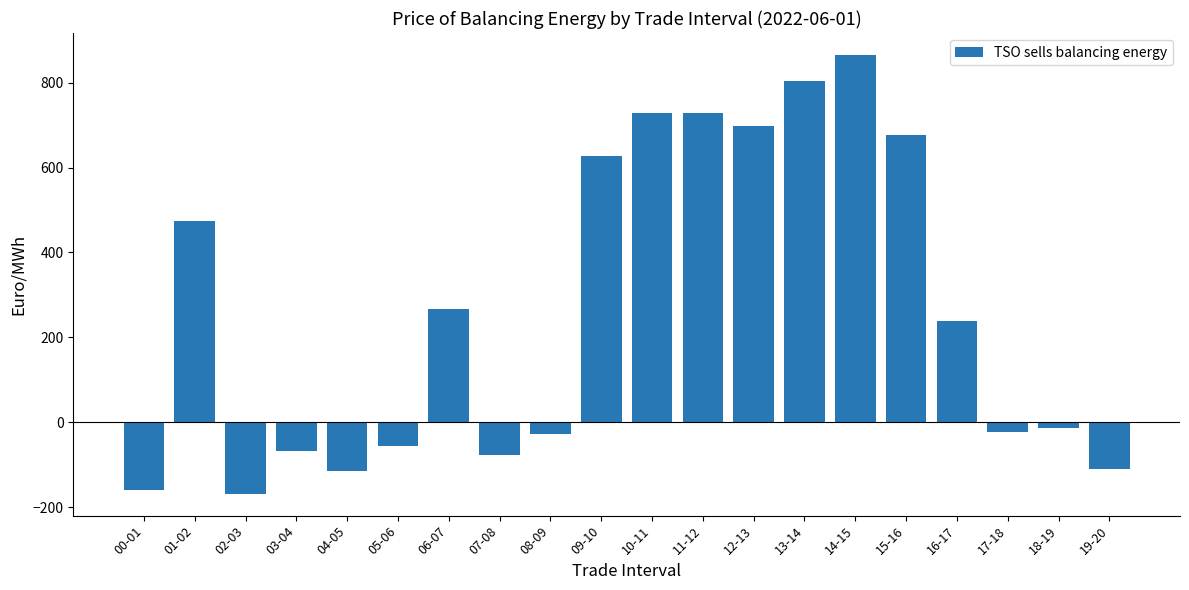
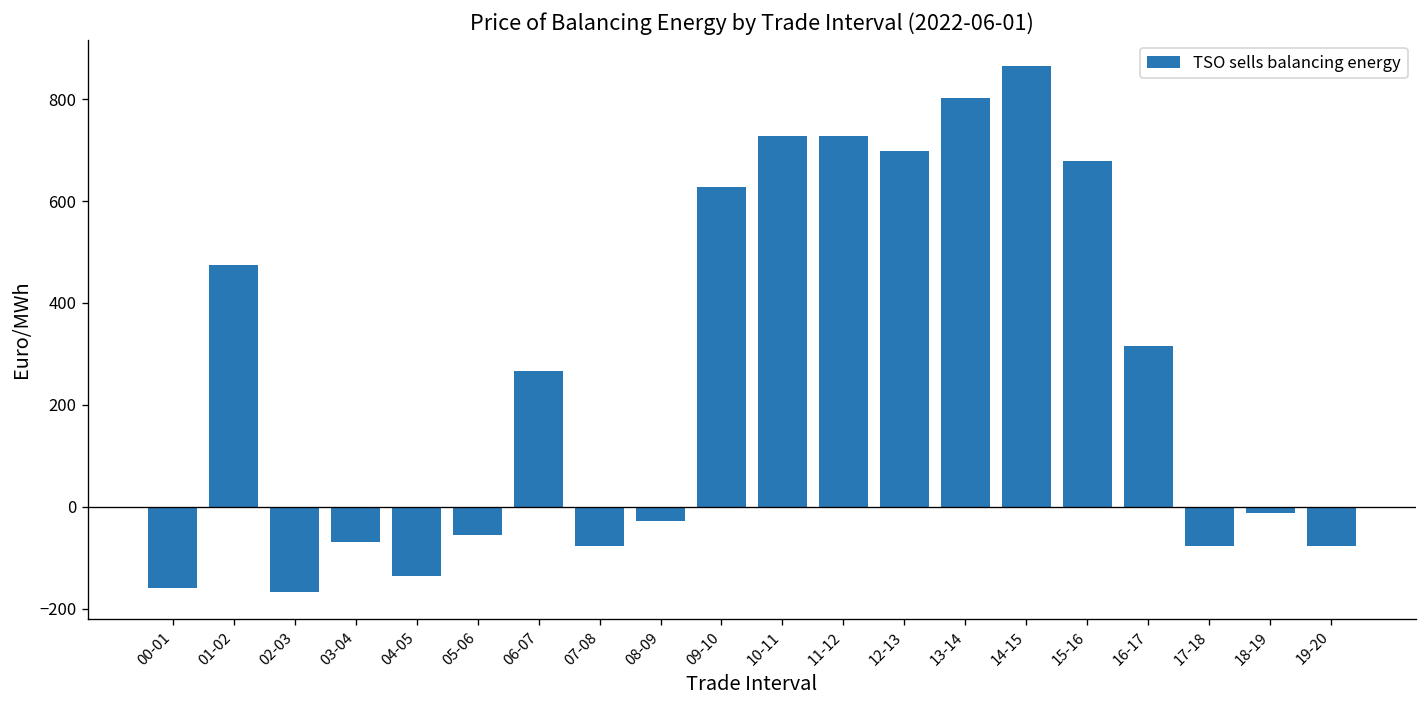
04-05: -110 -> -140
16-17: 240 -> 310
17-18: -20 -> -80
19-20: -110 -> -80
